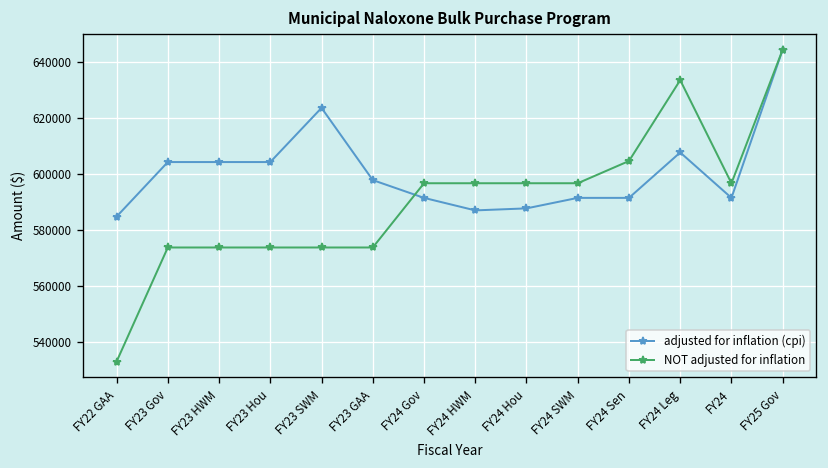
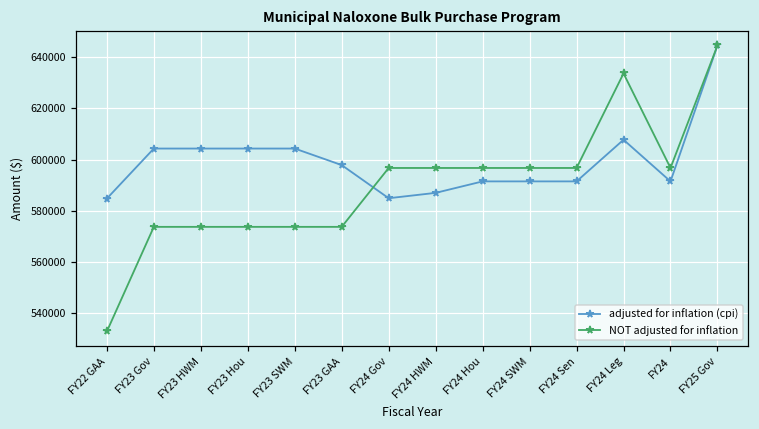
adjusted for inflation (cpi), FY23 SWM: 624000 -> 604000
adjusted for inflation (cpi), FY24 Gov: 591000 -> 585000
adjusted for inflation (cpi), FY24 Hou: 588000 -> 591000
NOT adjusted for inflation, FY24 Sen: 605000 -> 597000
